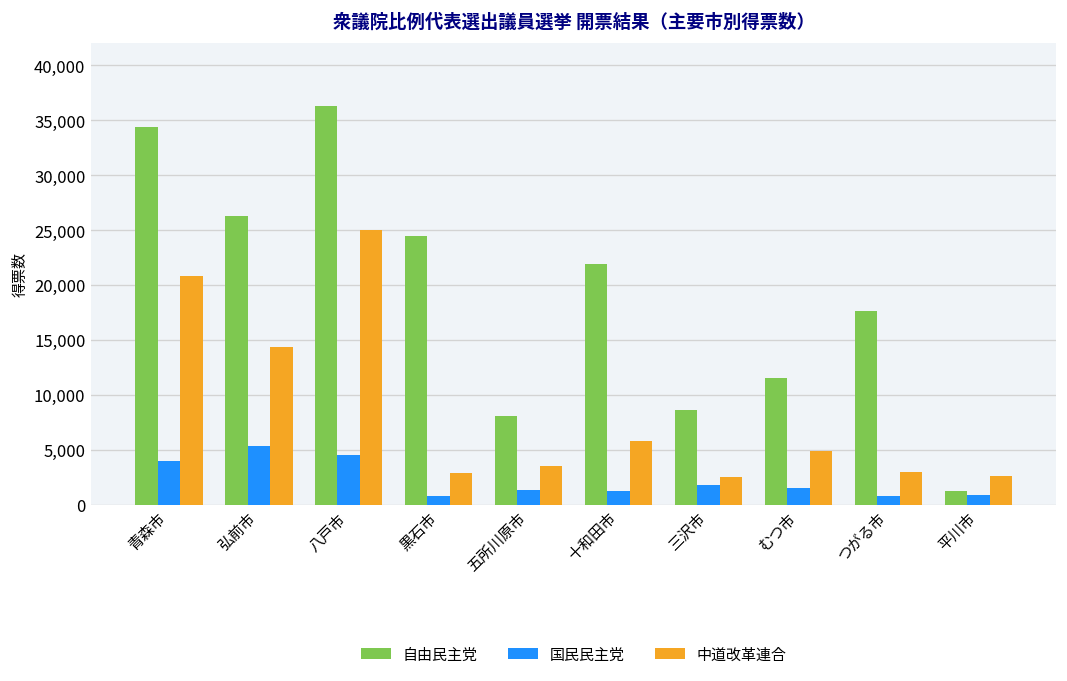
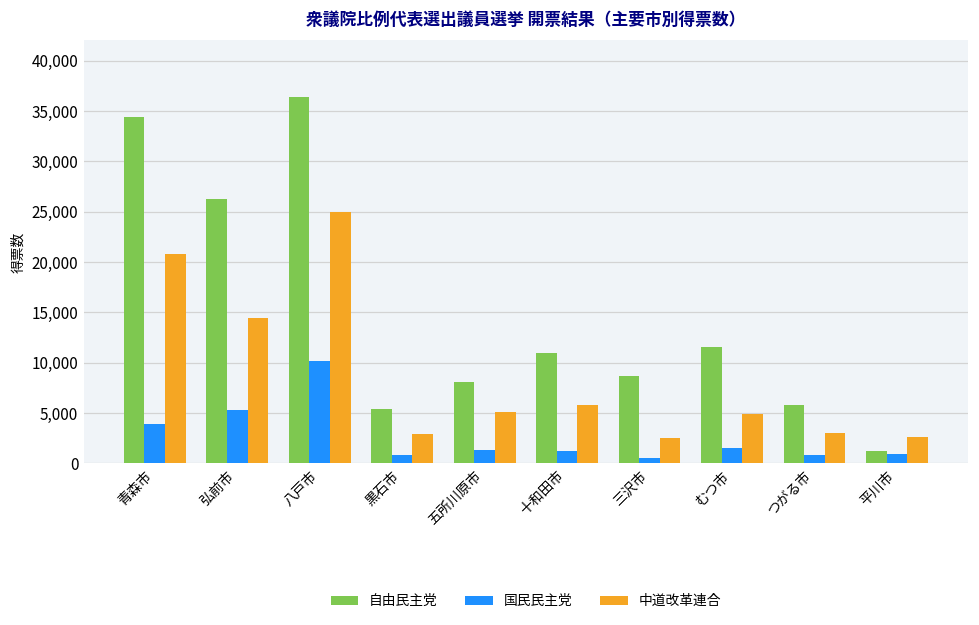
国民民主党, 八戸市: 4,000 -> 10,000
自由民主党, 黒石市: 25,000 -> 5,000
中道改革連合, 五所川原市: 4,000 -> 5,000
自由民主党, 十和田市: 22,000 -> 11,000
国民民主党, 三沢市: 2,000 -> 1,000
自由民主党, つがる市: 18,000 -> 6,000
